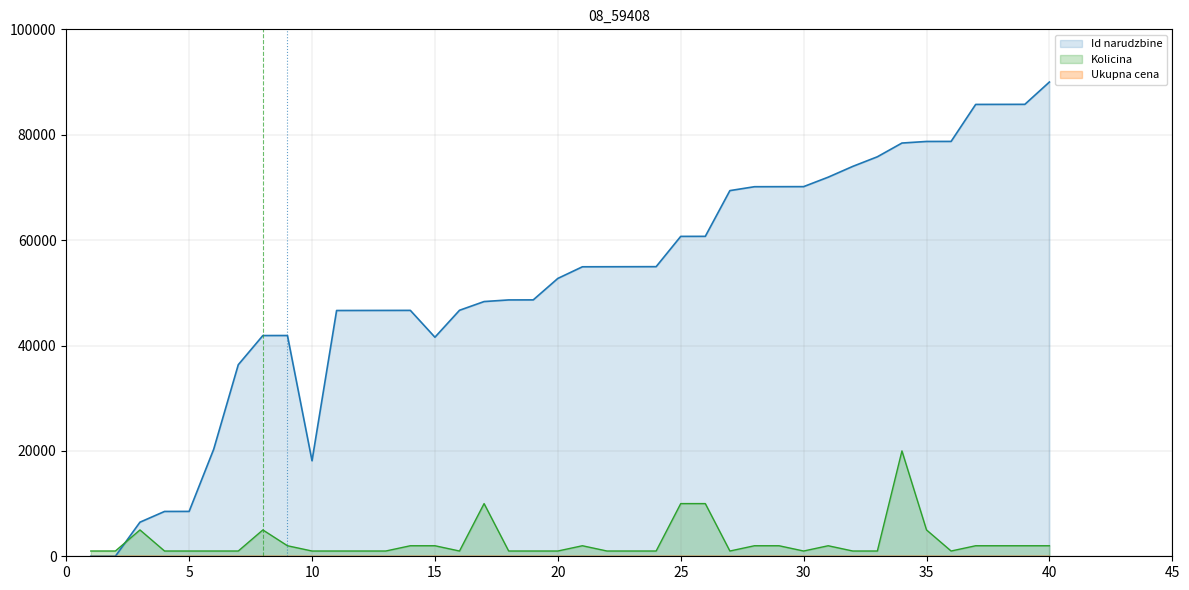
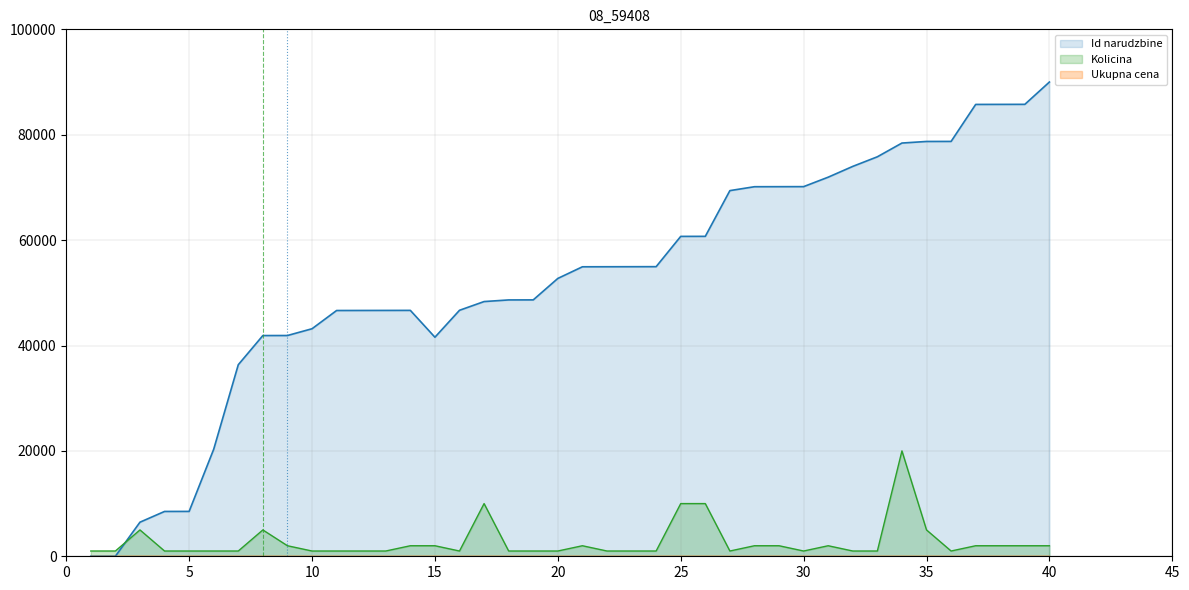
Id narudzbine, 10: 18000 -> 43000
